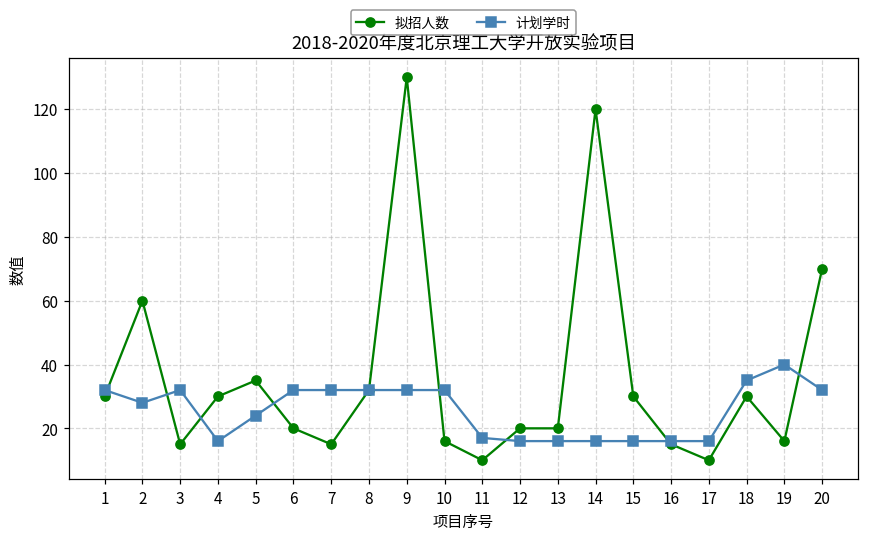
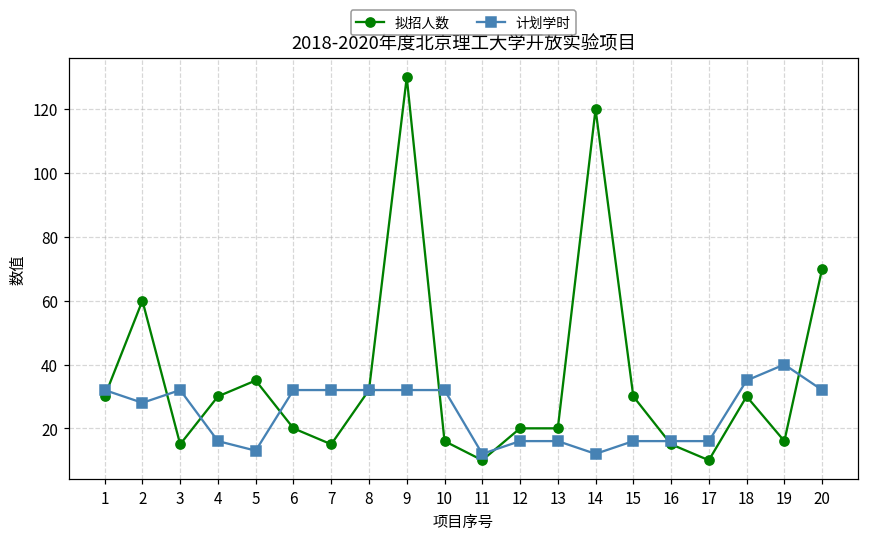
计划学时, 5: 24 -> 13
计划学时, 11: 17 -> 12
计划学时, 14: 16 -> 12
